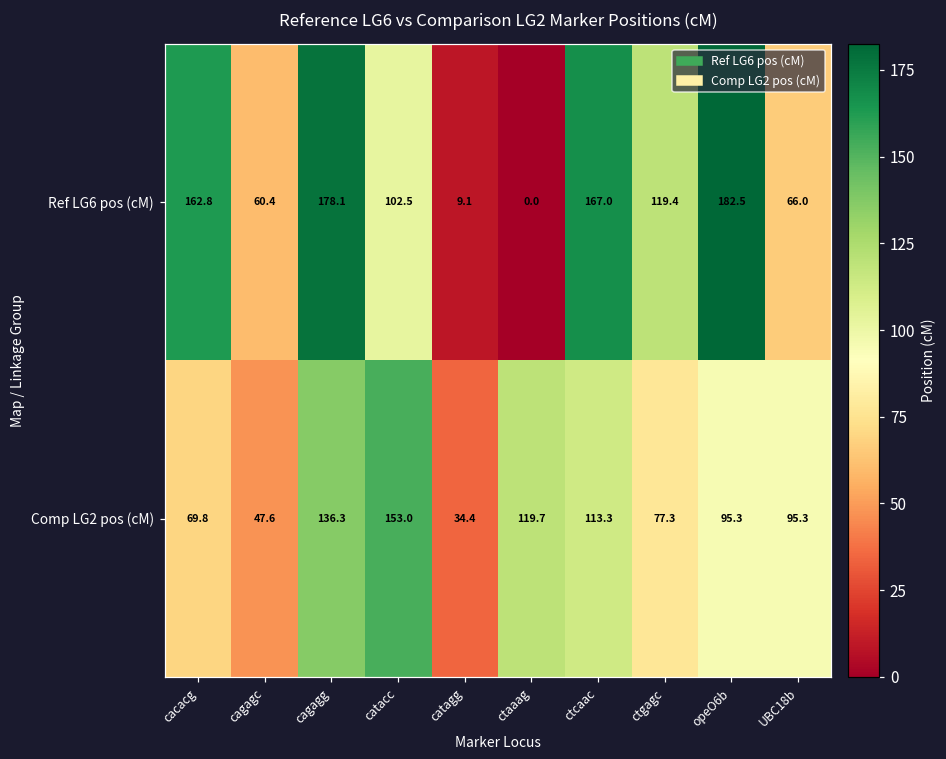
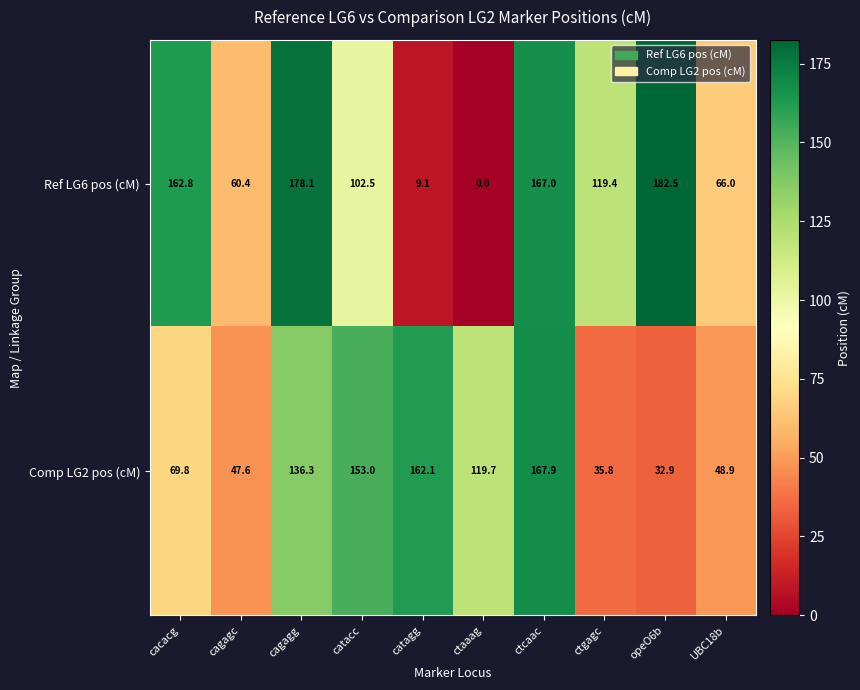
Comp LG2 pos (cM), catagg: 34.4 -> 162.1
Comp LG2 pos (cM), ctcaac: 113.3 -> 167.9
Comp LG2 pos (cM), ctgagc: 77.3 -> 35.8
Comp LG2 pos (cM), opeO6b: 95.3 -> 32.9
Comp LG2 pos (cM), UBC18b: 95.3 -> 48.9
